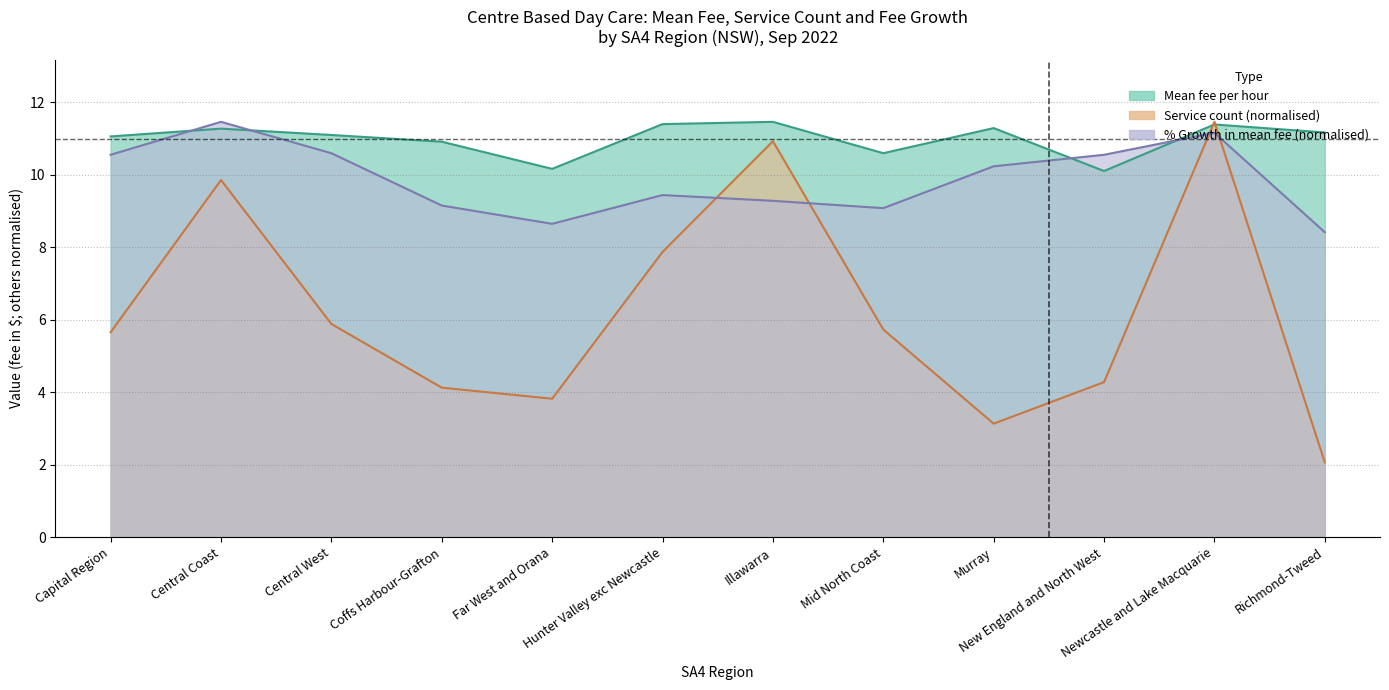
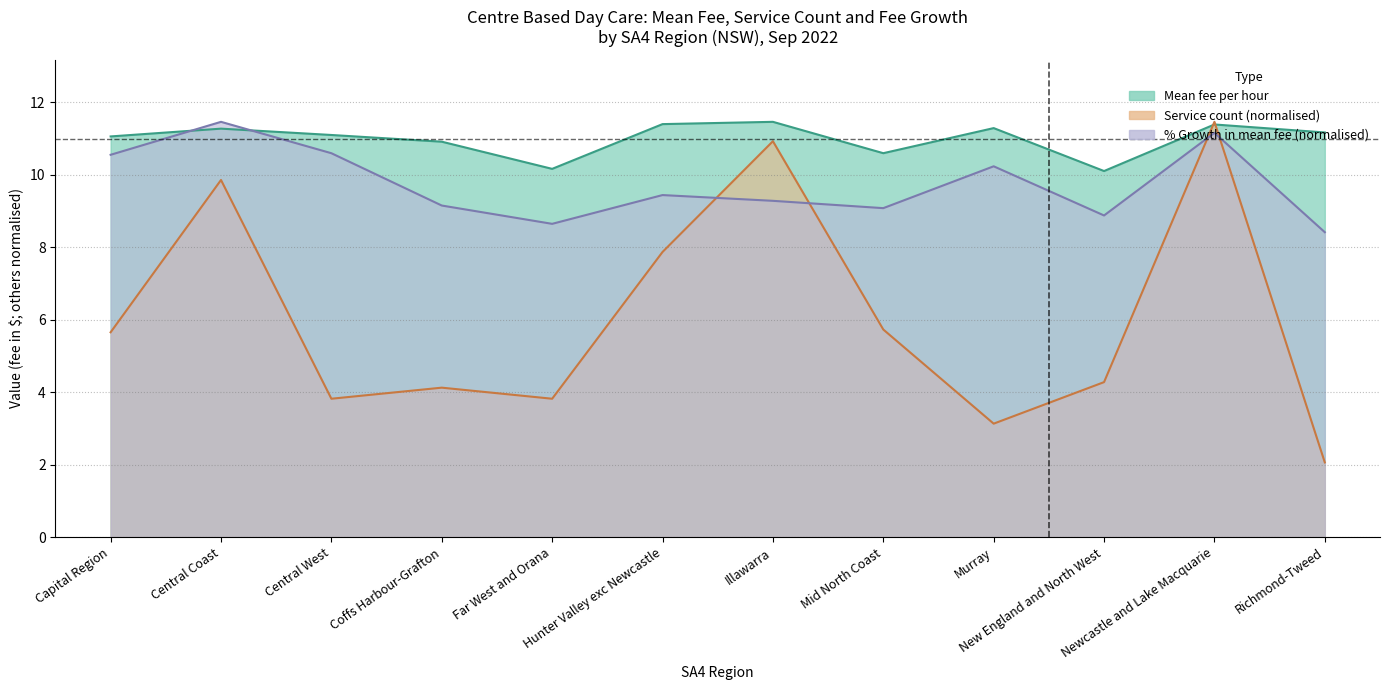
Service count (normalised), Central West: 5.9 -> 3.8
% Growth in mean fee (normalised), New England and North West: 10.6 -> 8.9
